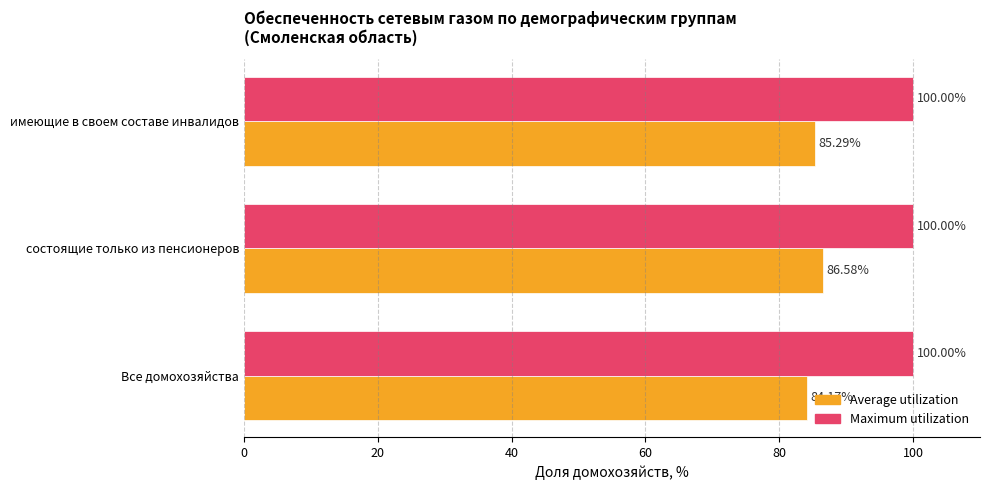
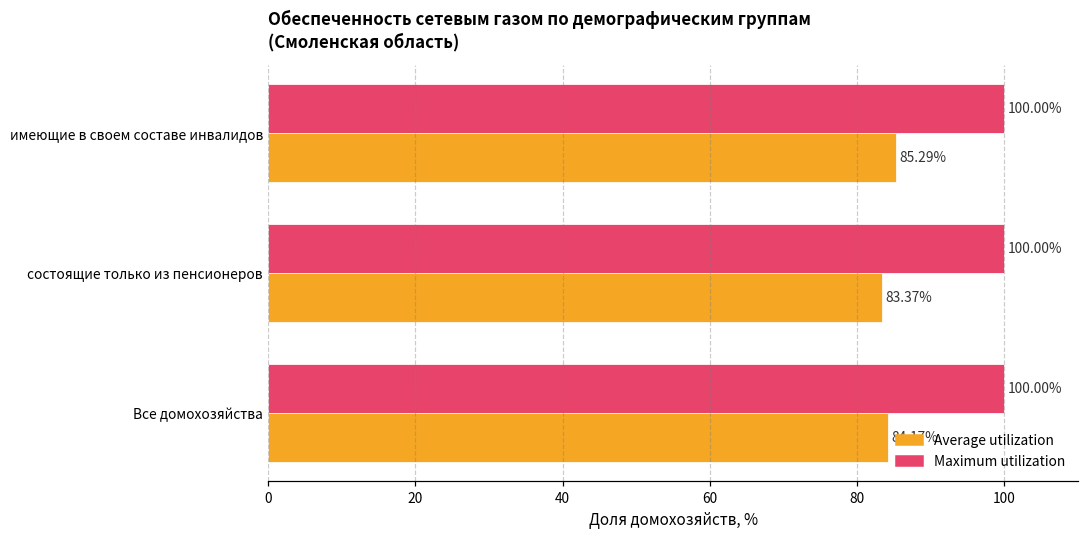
Average utilization, состоящие только из пенсионеров: 86.58% -> 83.37%
